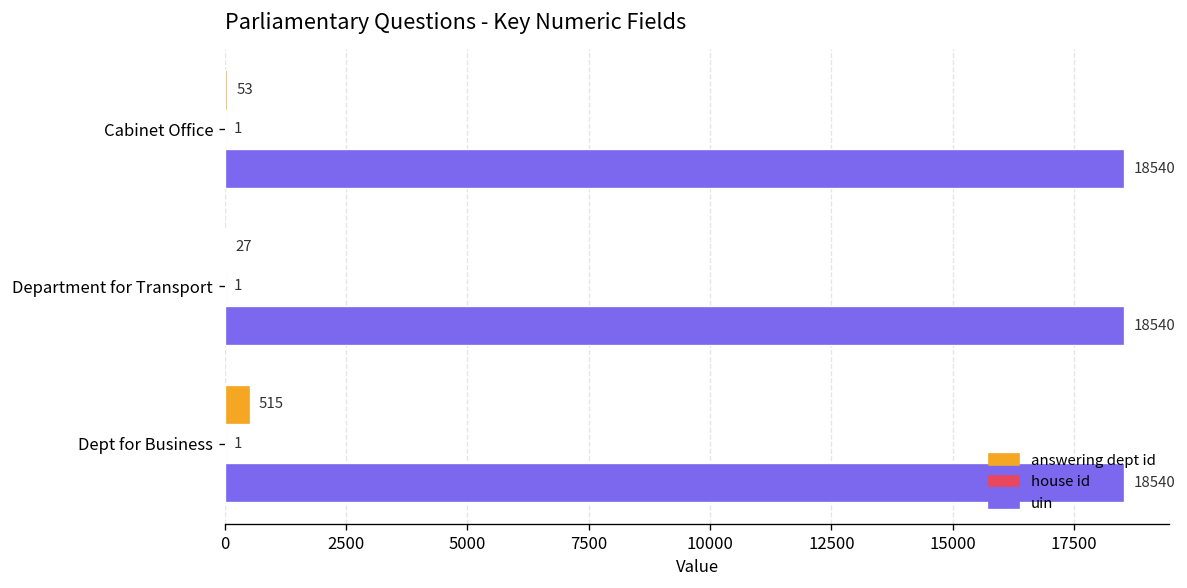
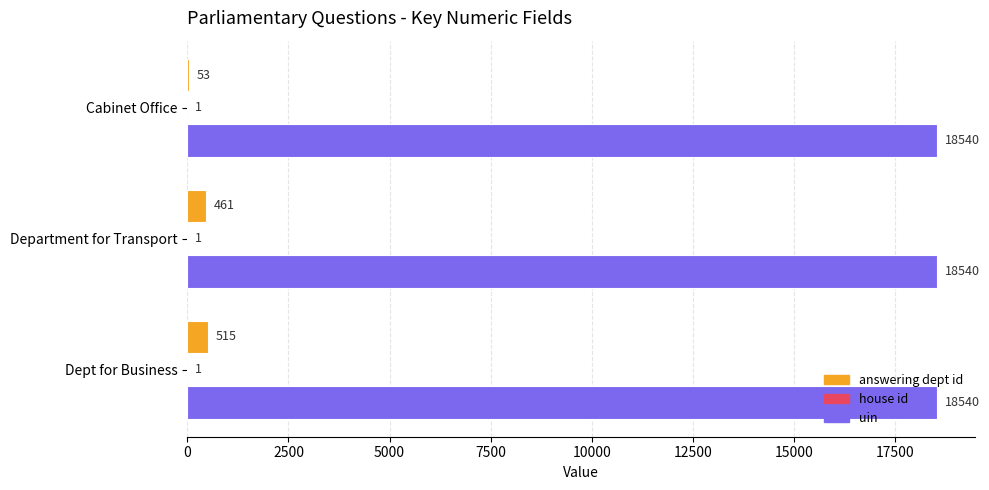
answering dept id, Department for Transport: 27 -> 461
